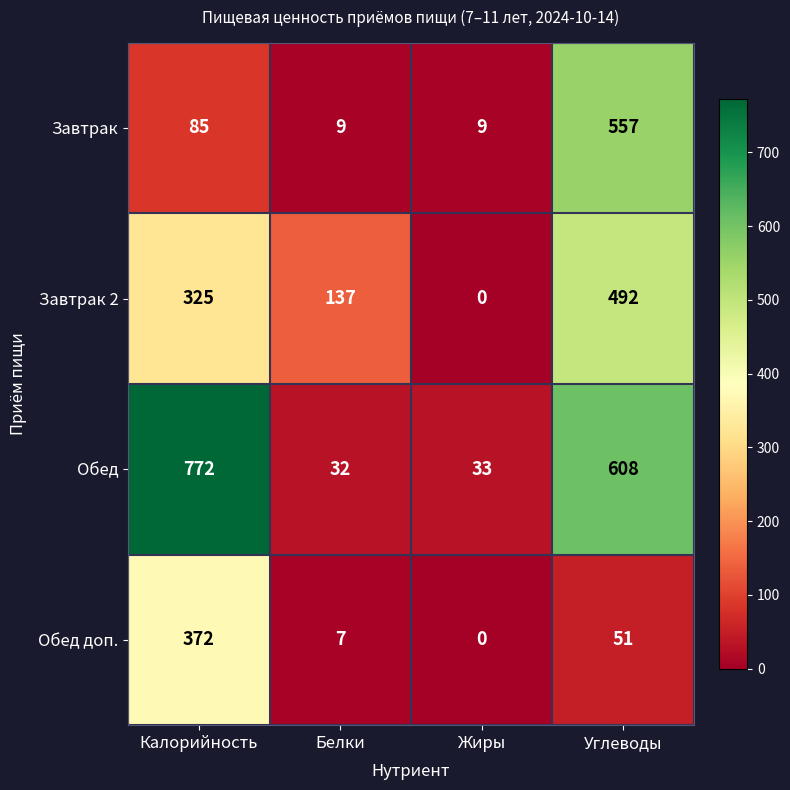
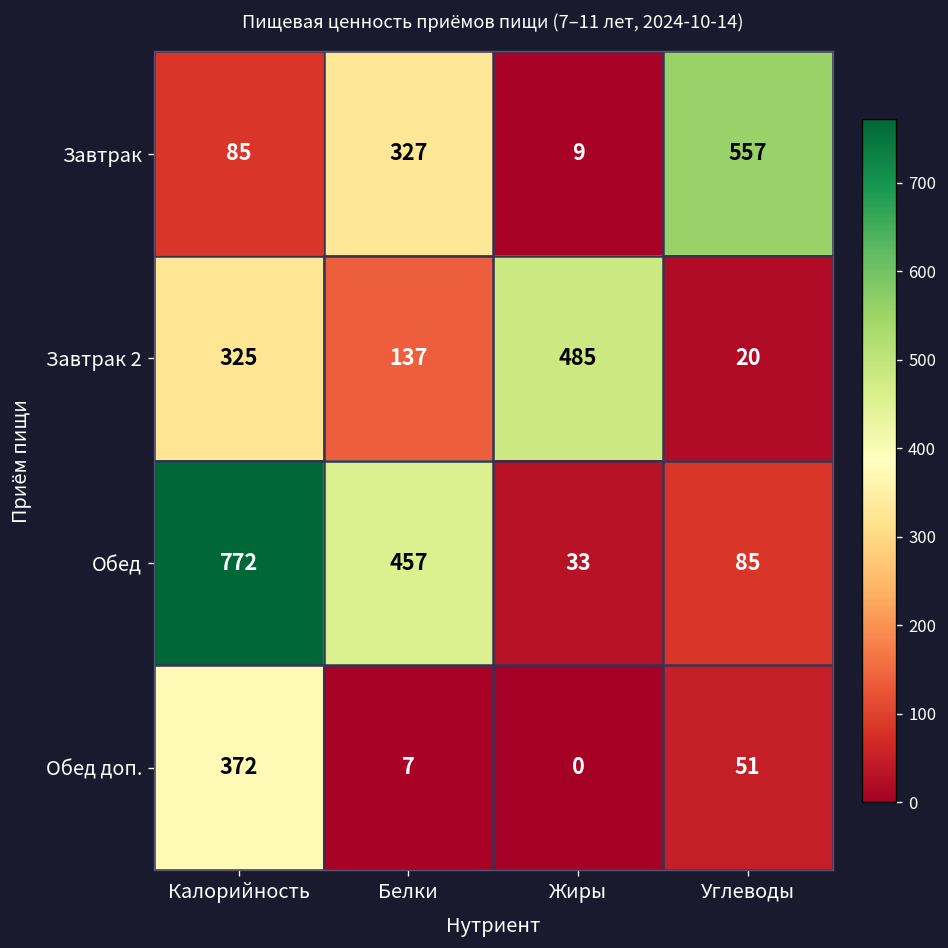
Завтрак, Белки: 9 -> 327
Завтрак 2, Жиры: 0 -> 485
Завтрак 2, Углеводы: 492 -> 20
Обед, Белки: 32 -> 457
Обед, Углеводы: 608 -> 85
